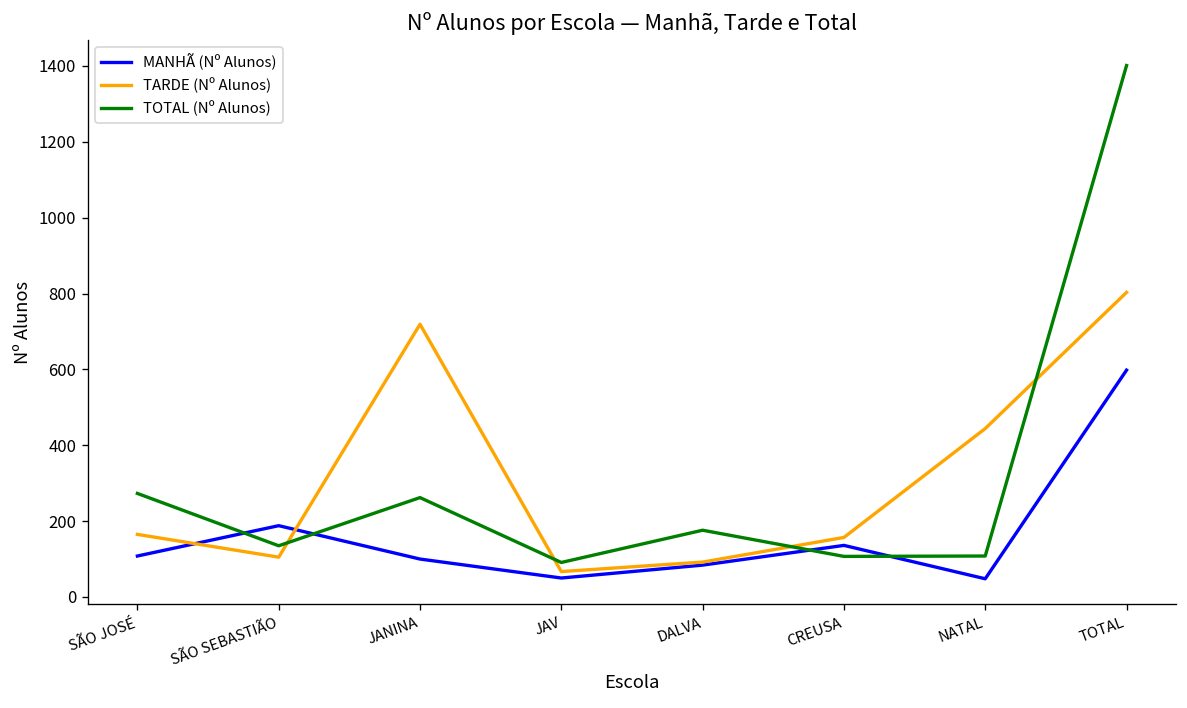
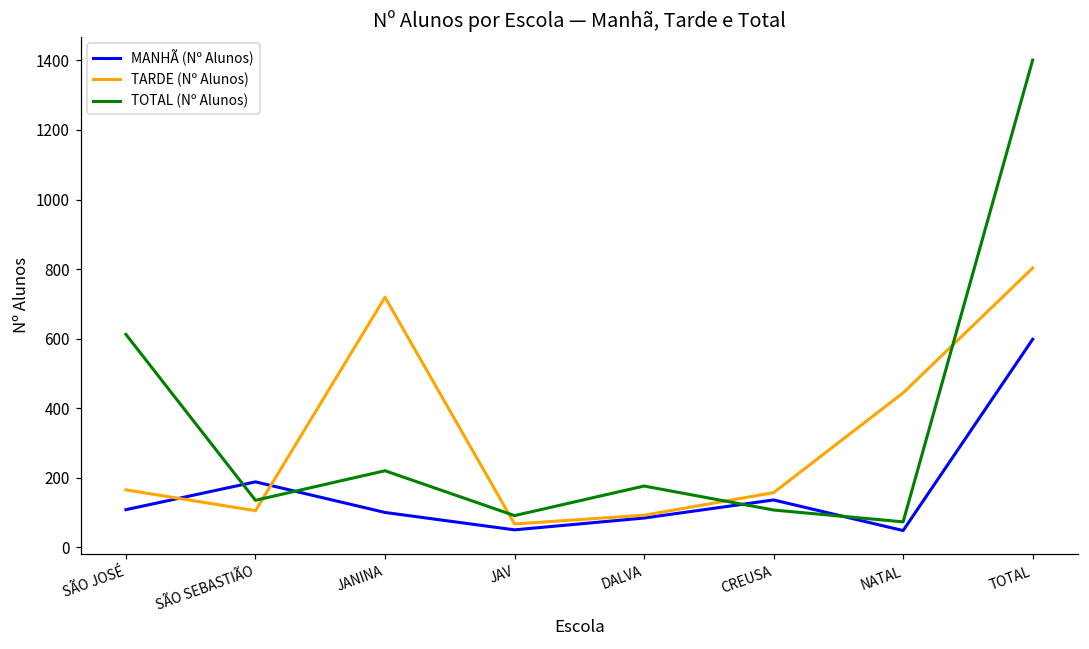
TOTAL (Nº Alunos), SÃO JOSÉ: 270 -> 610
TOTAL (Nº Alunos), JANINA: 260 -> 220
TOTAL (Nº Alunos), NATAL: 110 -> 70
